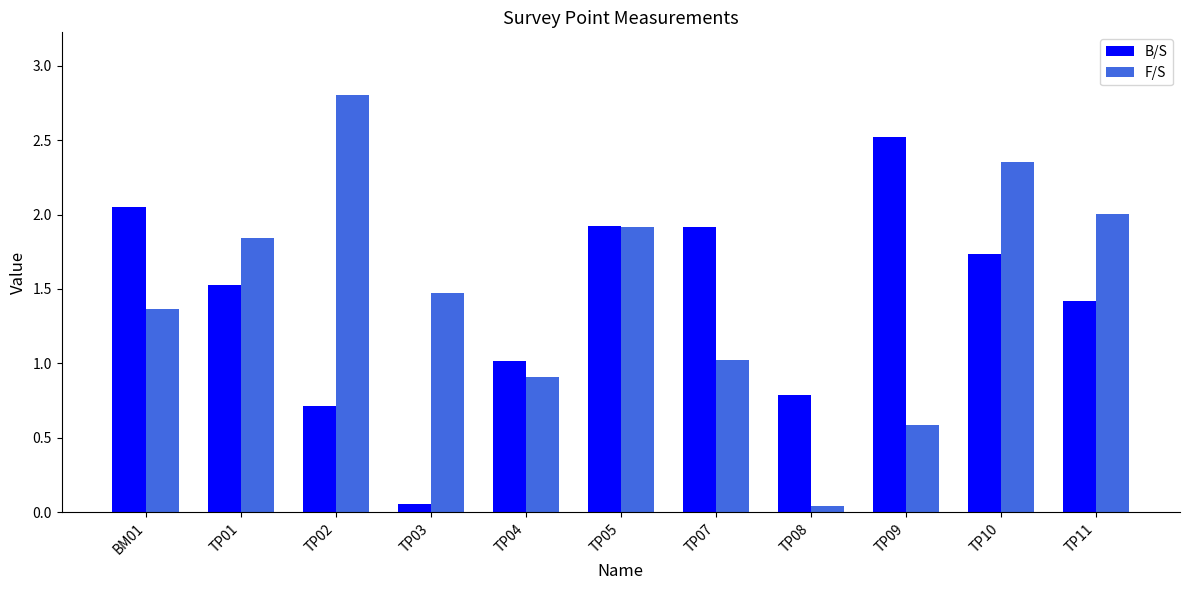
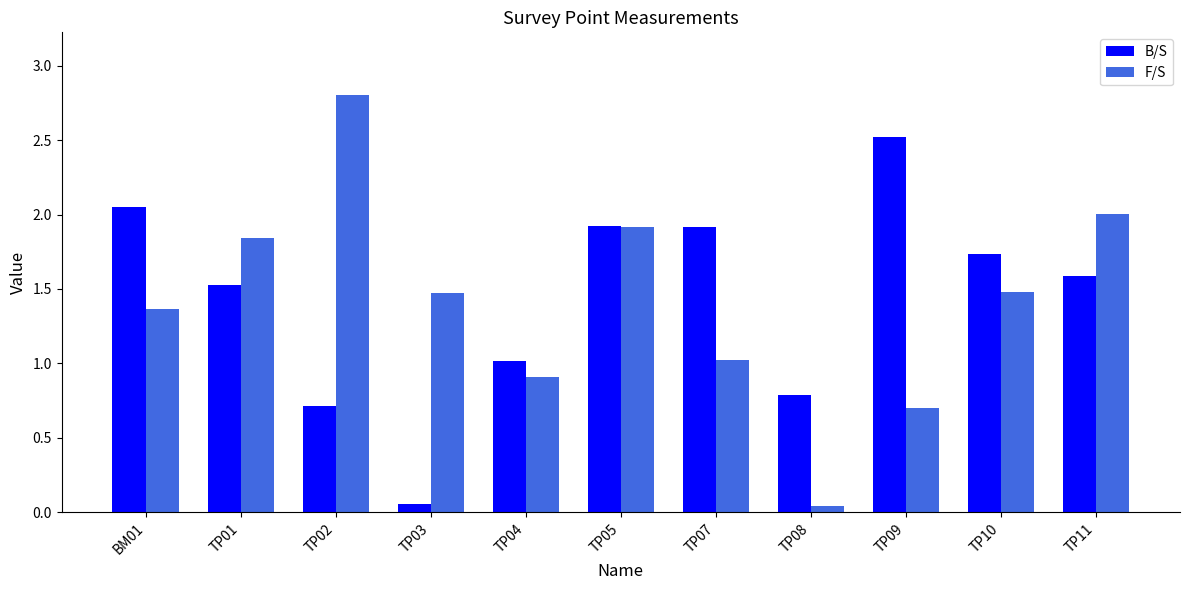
F/S, TP09: 0.58 -> 0.70
F/S, TP10: 2.35 -> 1.48
B/S, TP11: 1.42 -> 1.59
